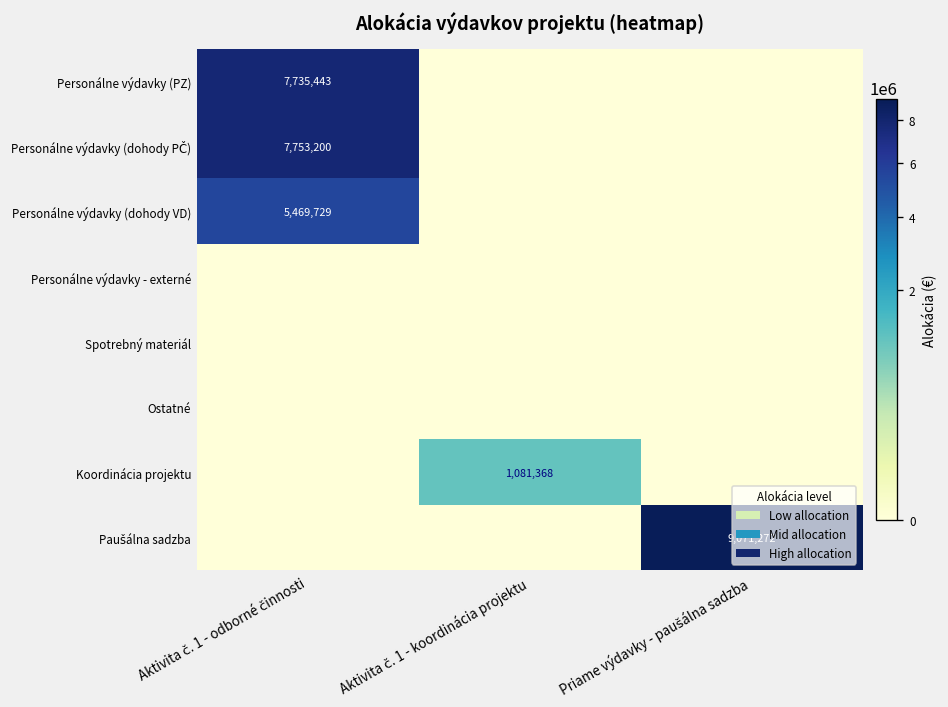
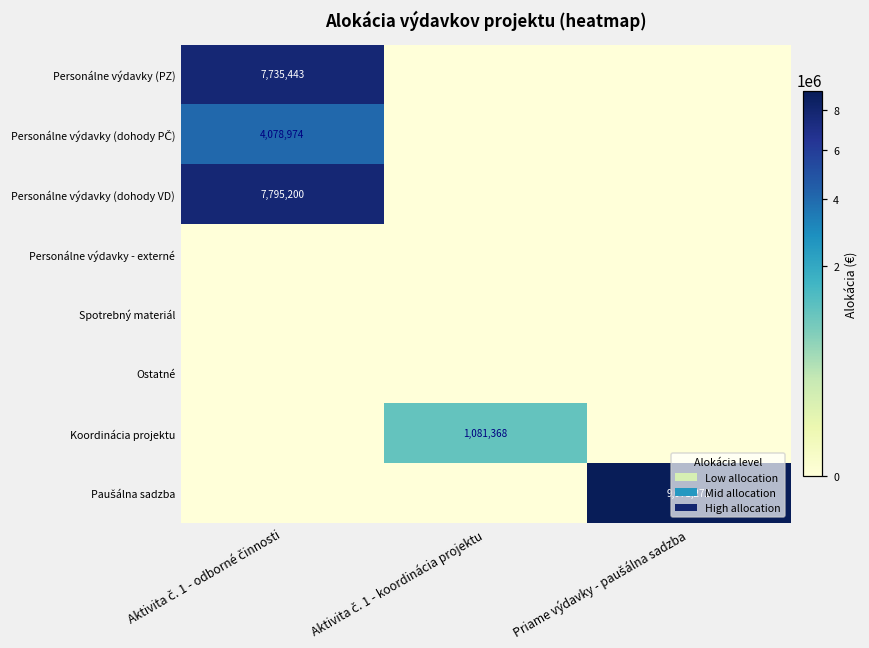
Personálne výdavky (dohody PČ), Aktivita č. 1 - odborné činnosti: 7,753,200 -> 4,078,974
Personálne výdavky (dohody VD), Aktivita č. 1 - odborné činnosti: 5,469,729 -> 7,795,200
